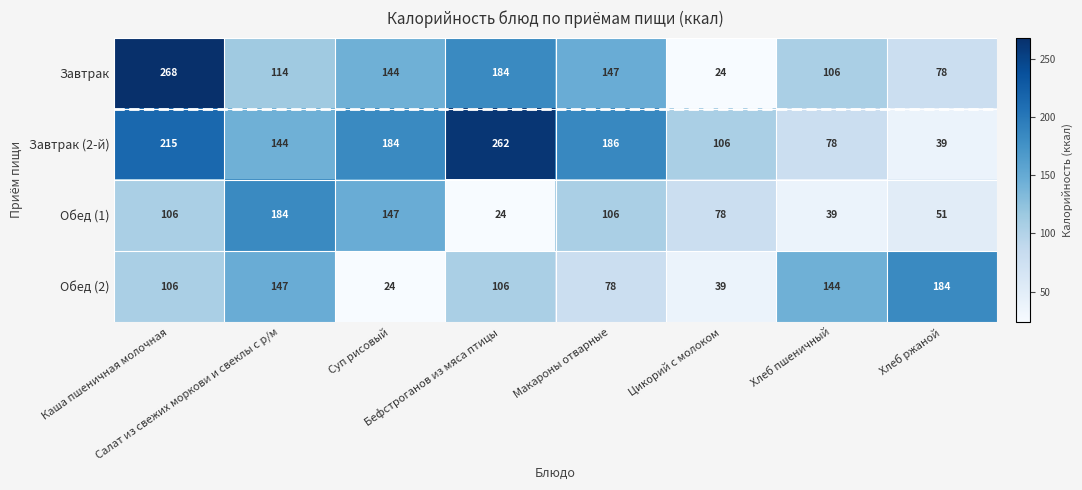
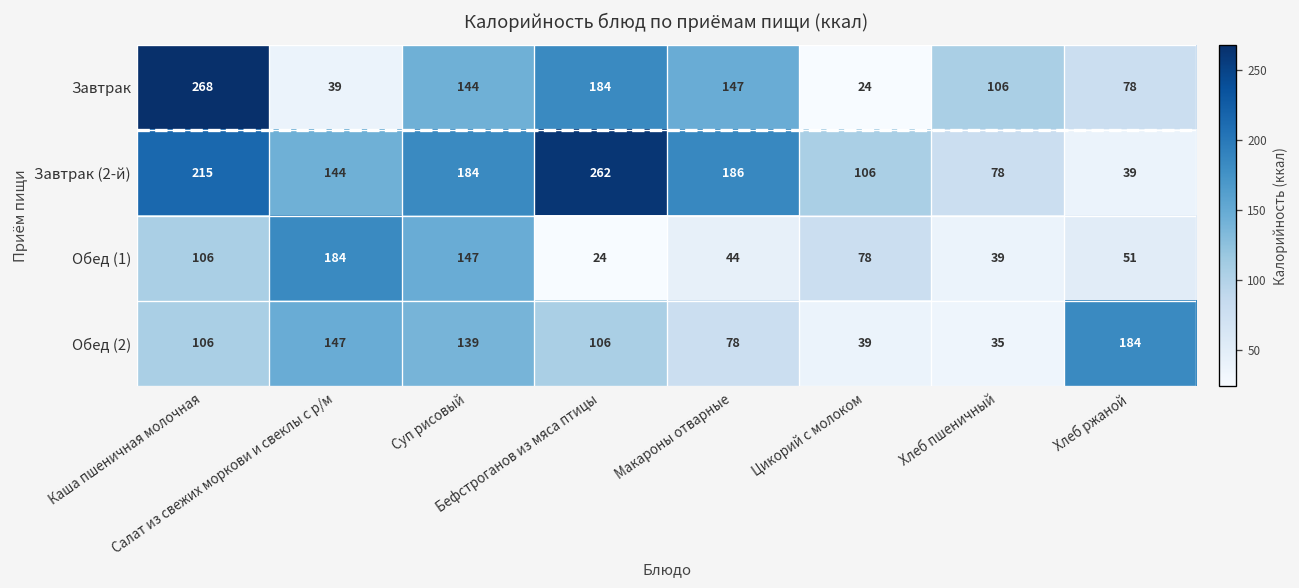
Завтрак, Салат из свежих моркови и свеклы с р/м: 114 -> 39
Обед (1), Макароны отварные: 106 -> 44
Обед (2), Суп рисовый: 24 -> 139
Обед (2), Хлеб пшеничный: 144 -> 35
